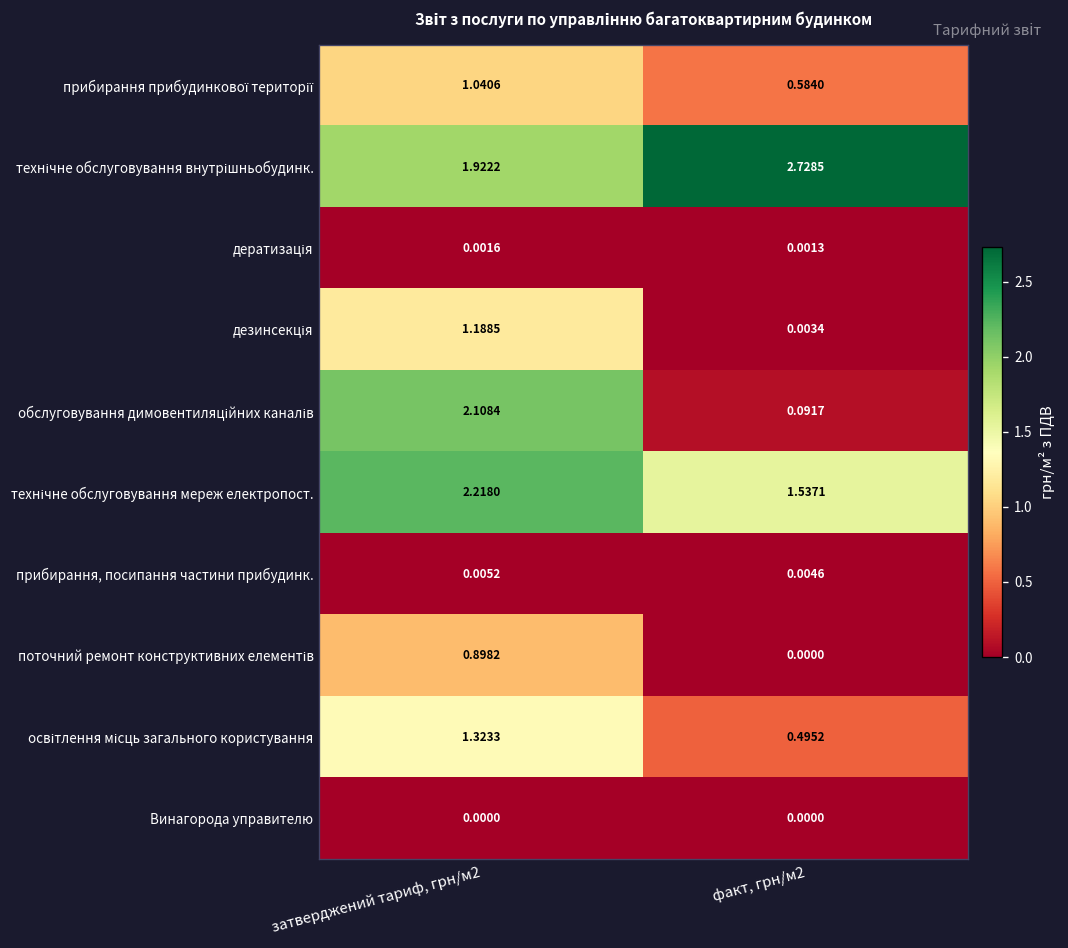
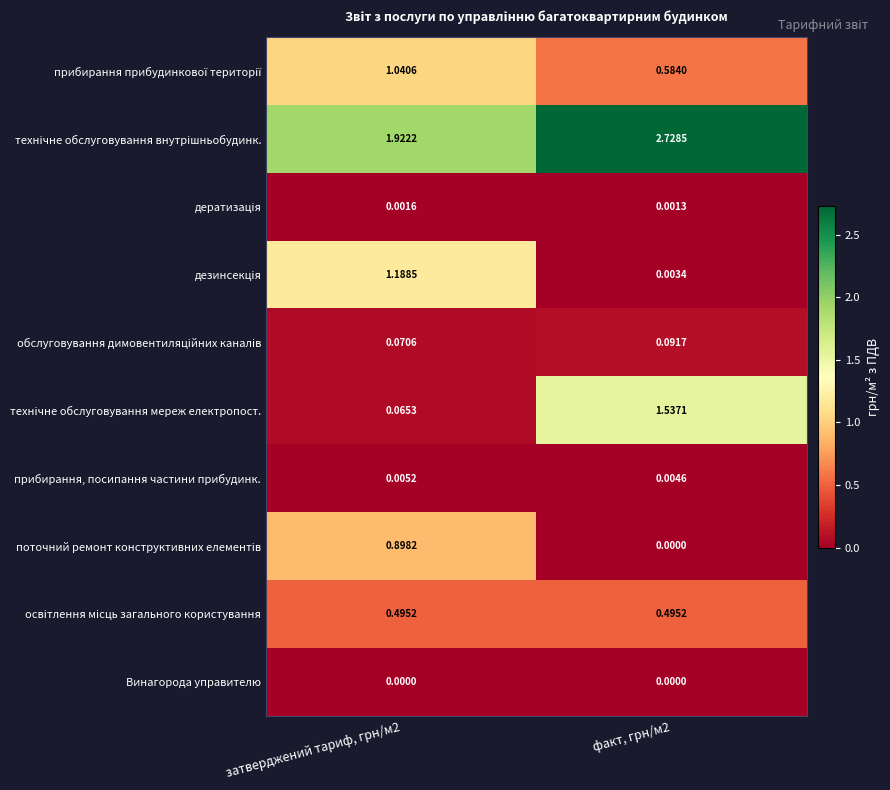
обслуговування димовентиляційних каналів, затверджений тариф, грн/м2: 2.1084 -> 0.0706
технічне обслуговування мереж електропост., затверджений тариф, грн/м2: 2.2180 -> 0.0653
освітлення місць загального користування, затверджений тариф, грн/м2: 1.3233 -> 0.4952
